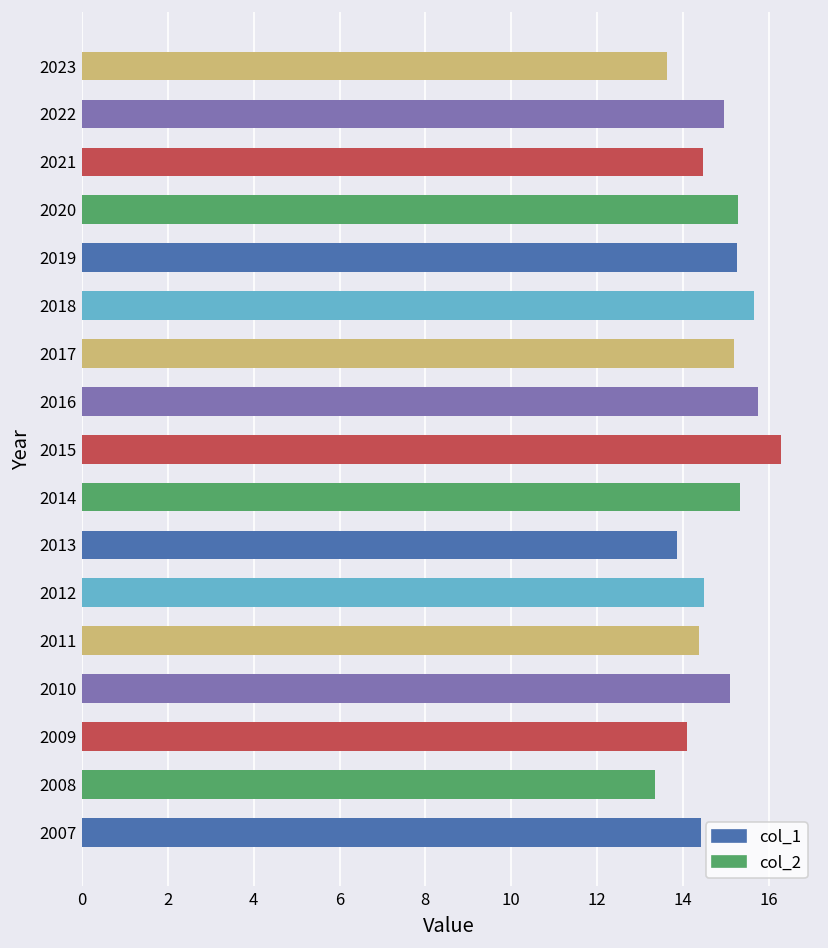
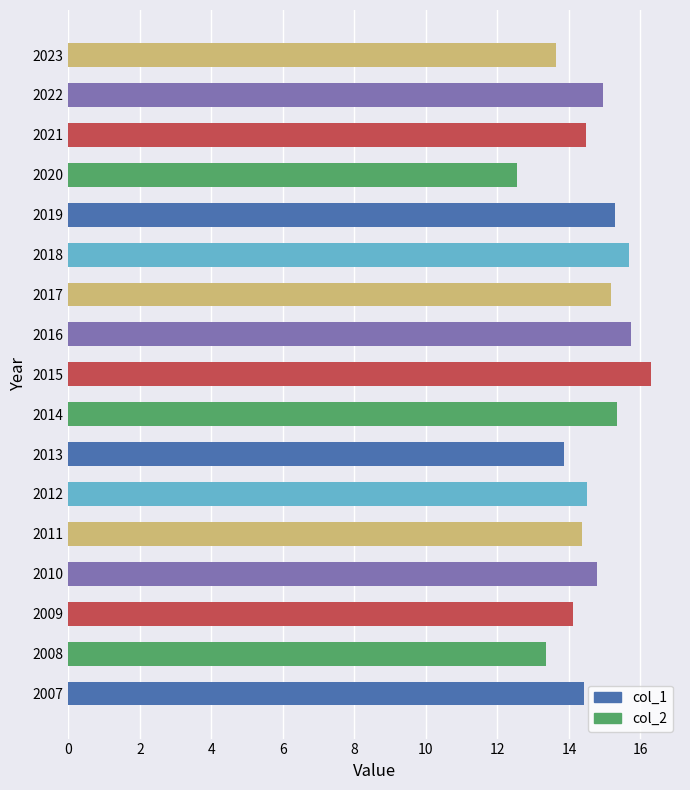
2020: 15.3 -> 12.5
2010: 15.1 -> 14.8
